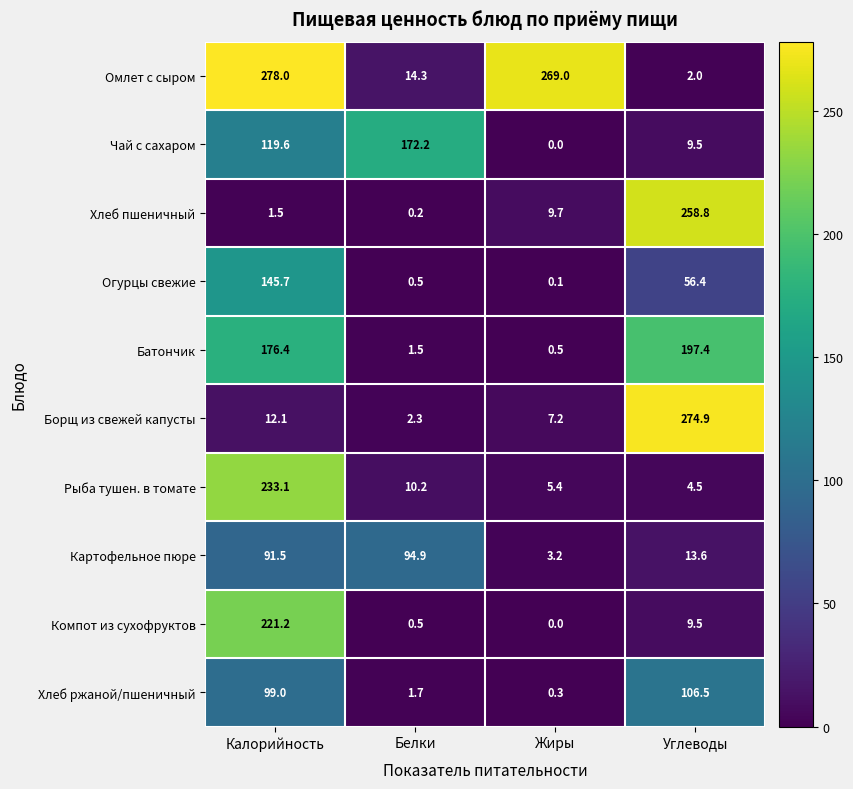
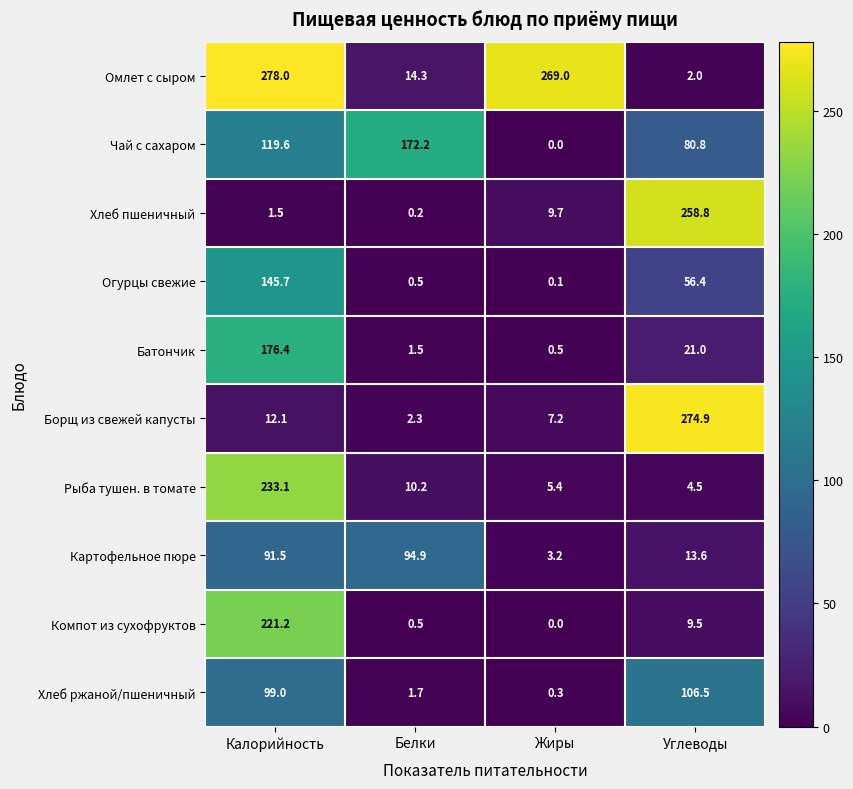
Чай с сахаром, Углеводы: 9.5 -> 80.8
Батончик, Углеводы: 197.4 -> 21.0
